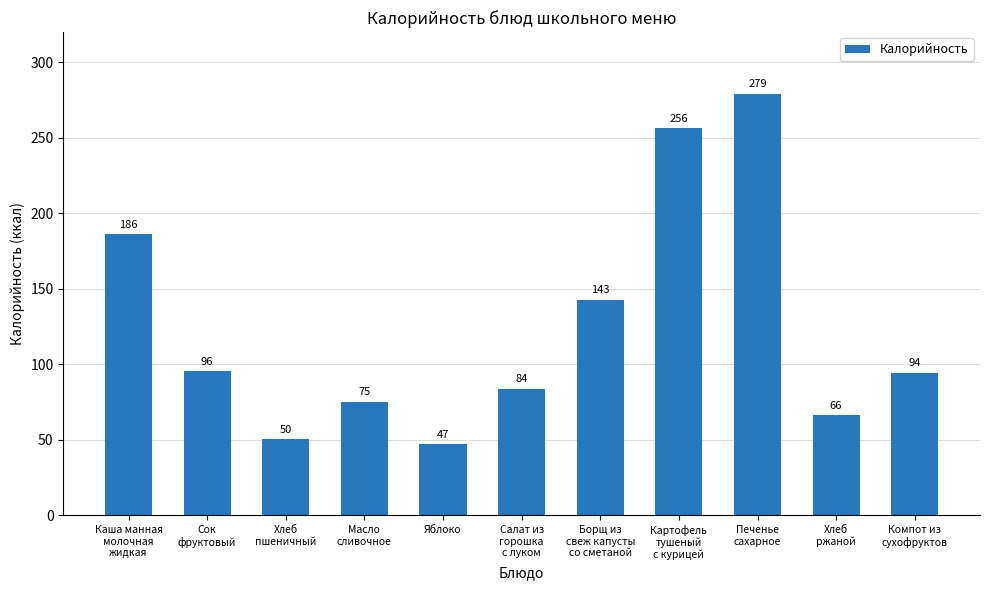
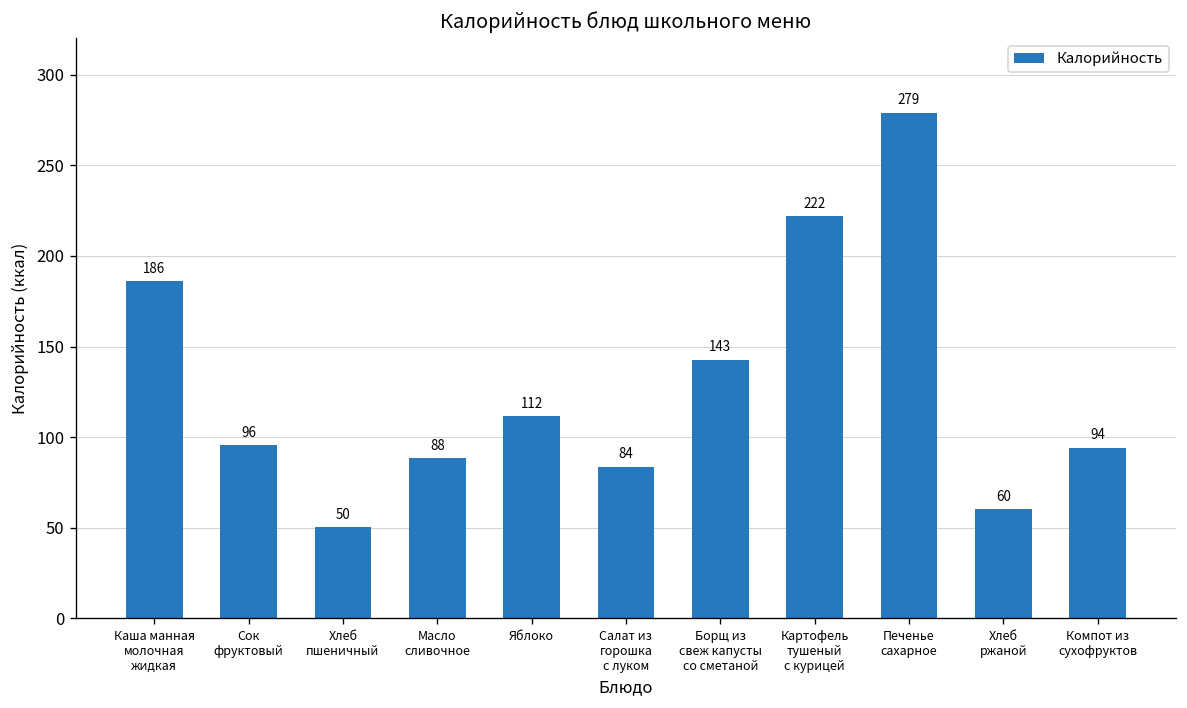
Масло сливочное: 75 -> 88
Яблоко: 47 -> 112
Картофель тушеный с курицей: 256 -> 222
Хлеб ржаной: 66 -> 60
